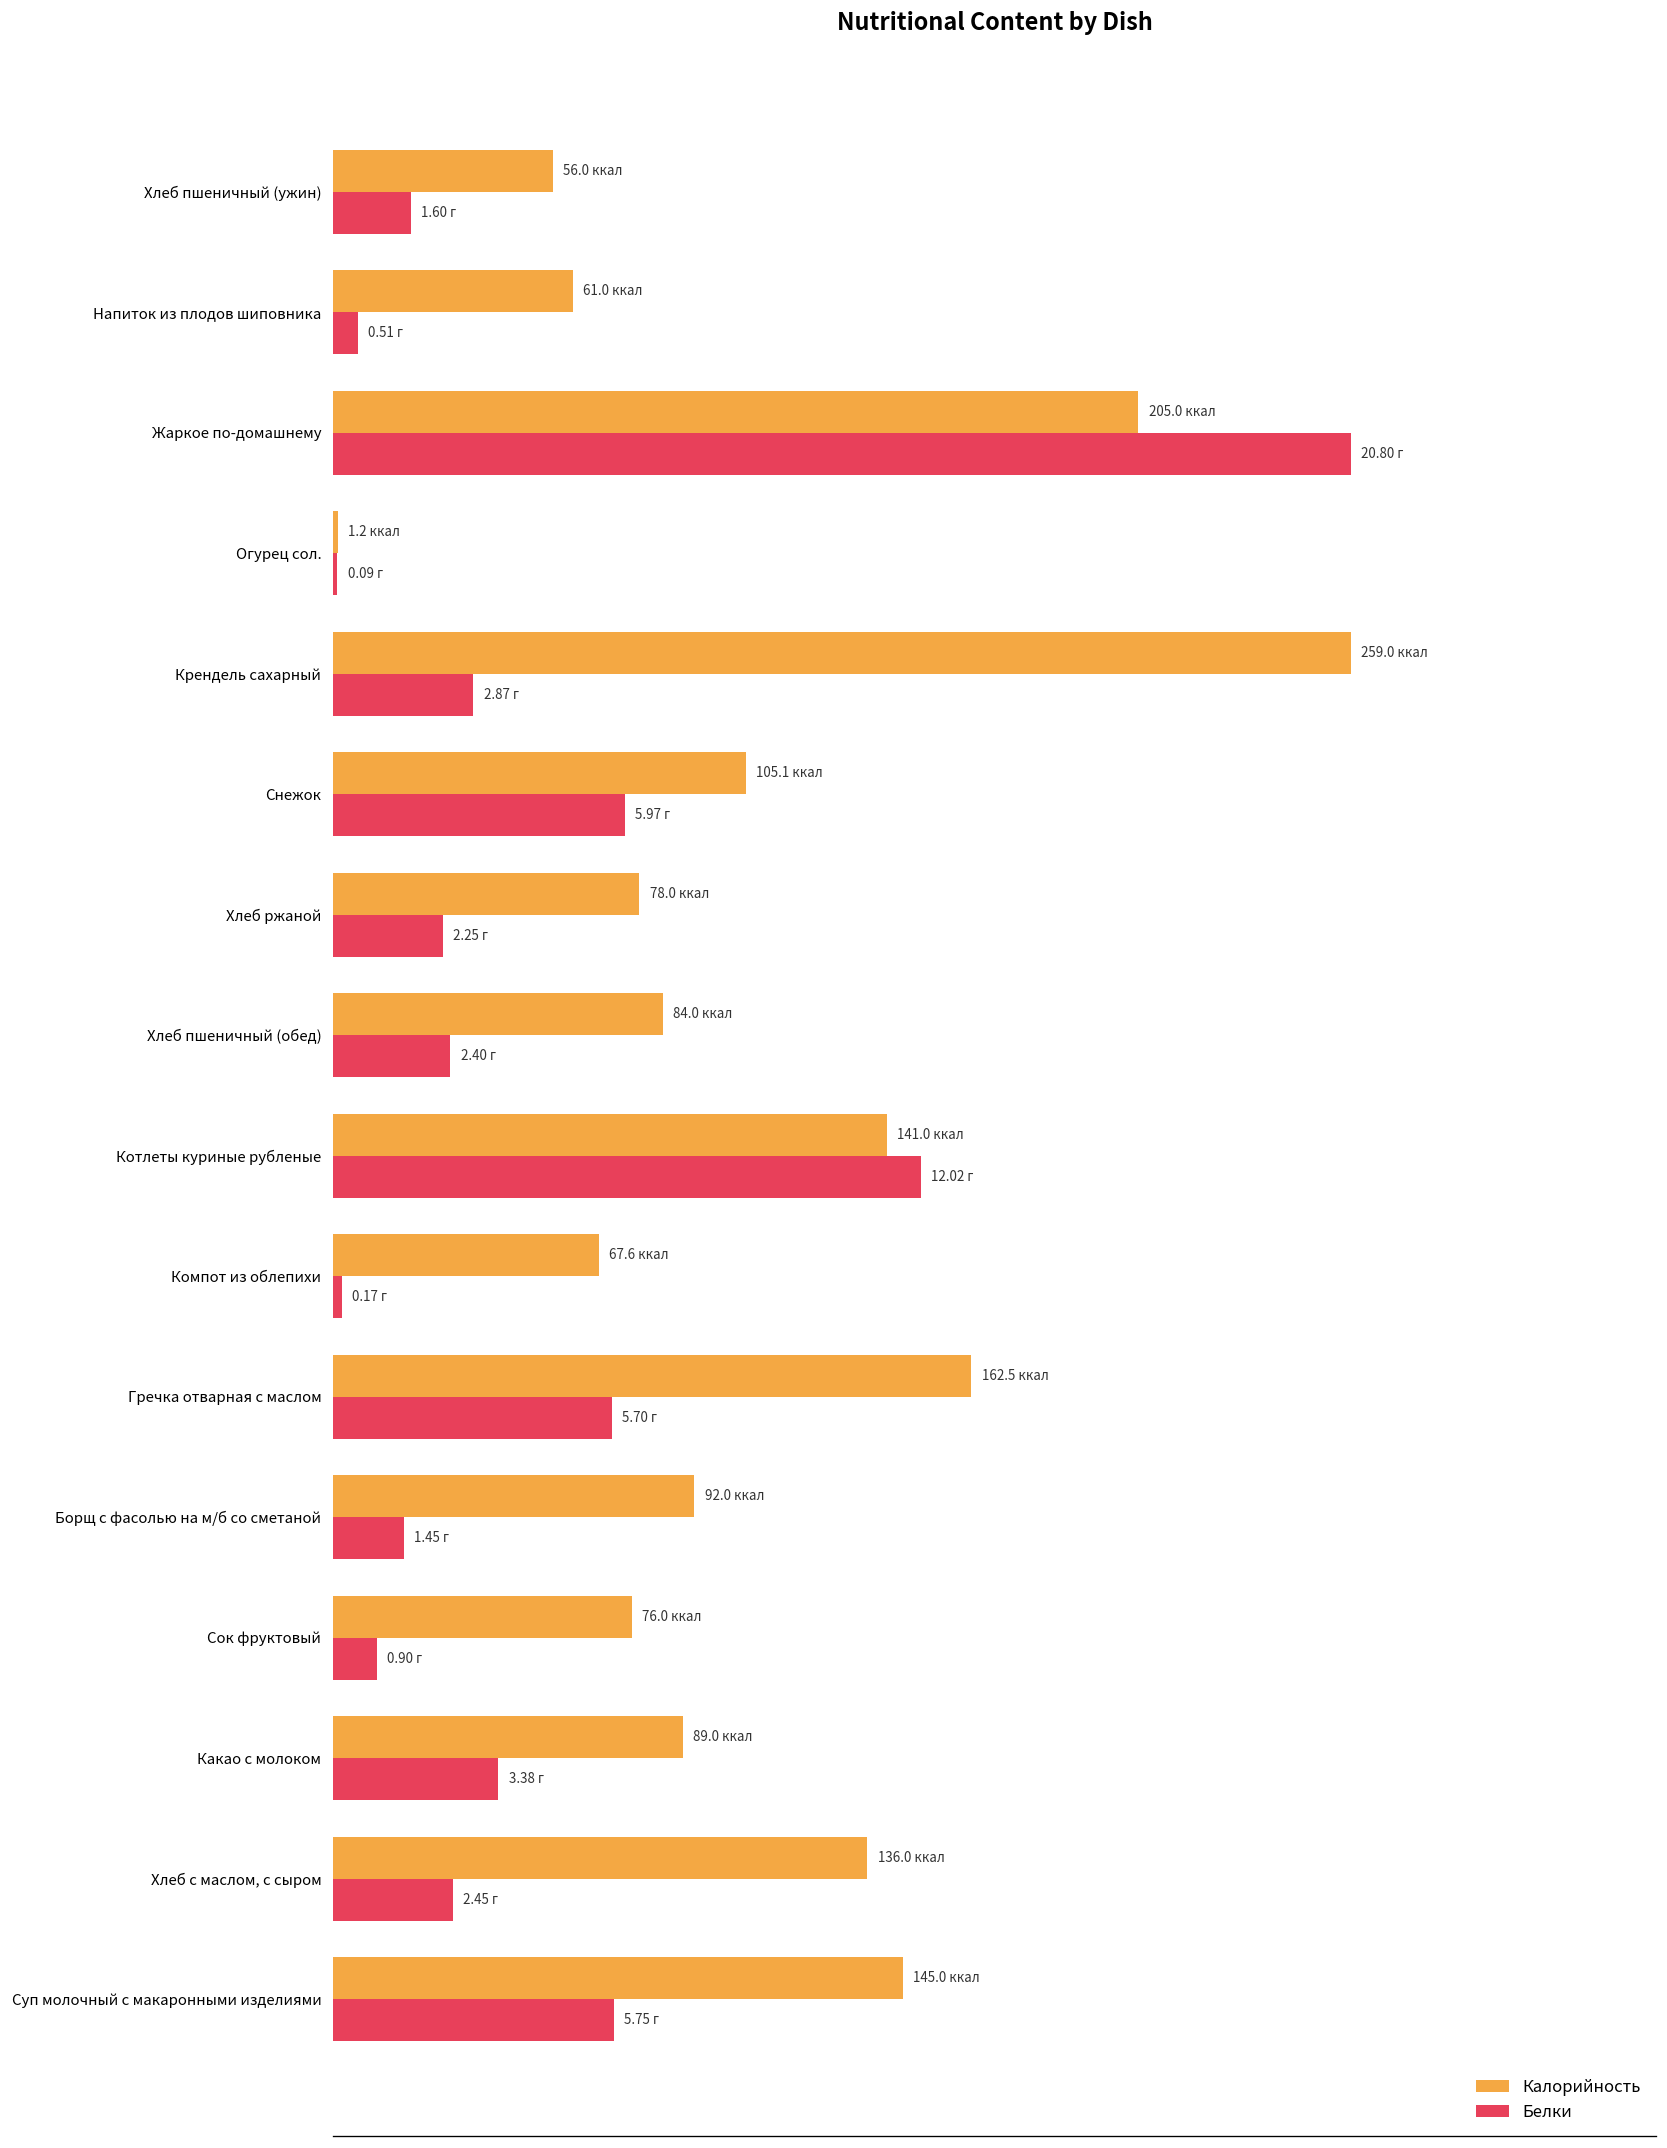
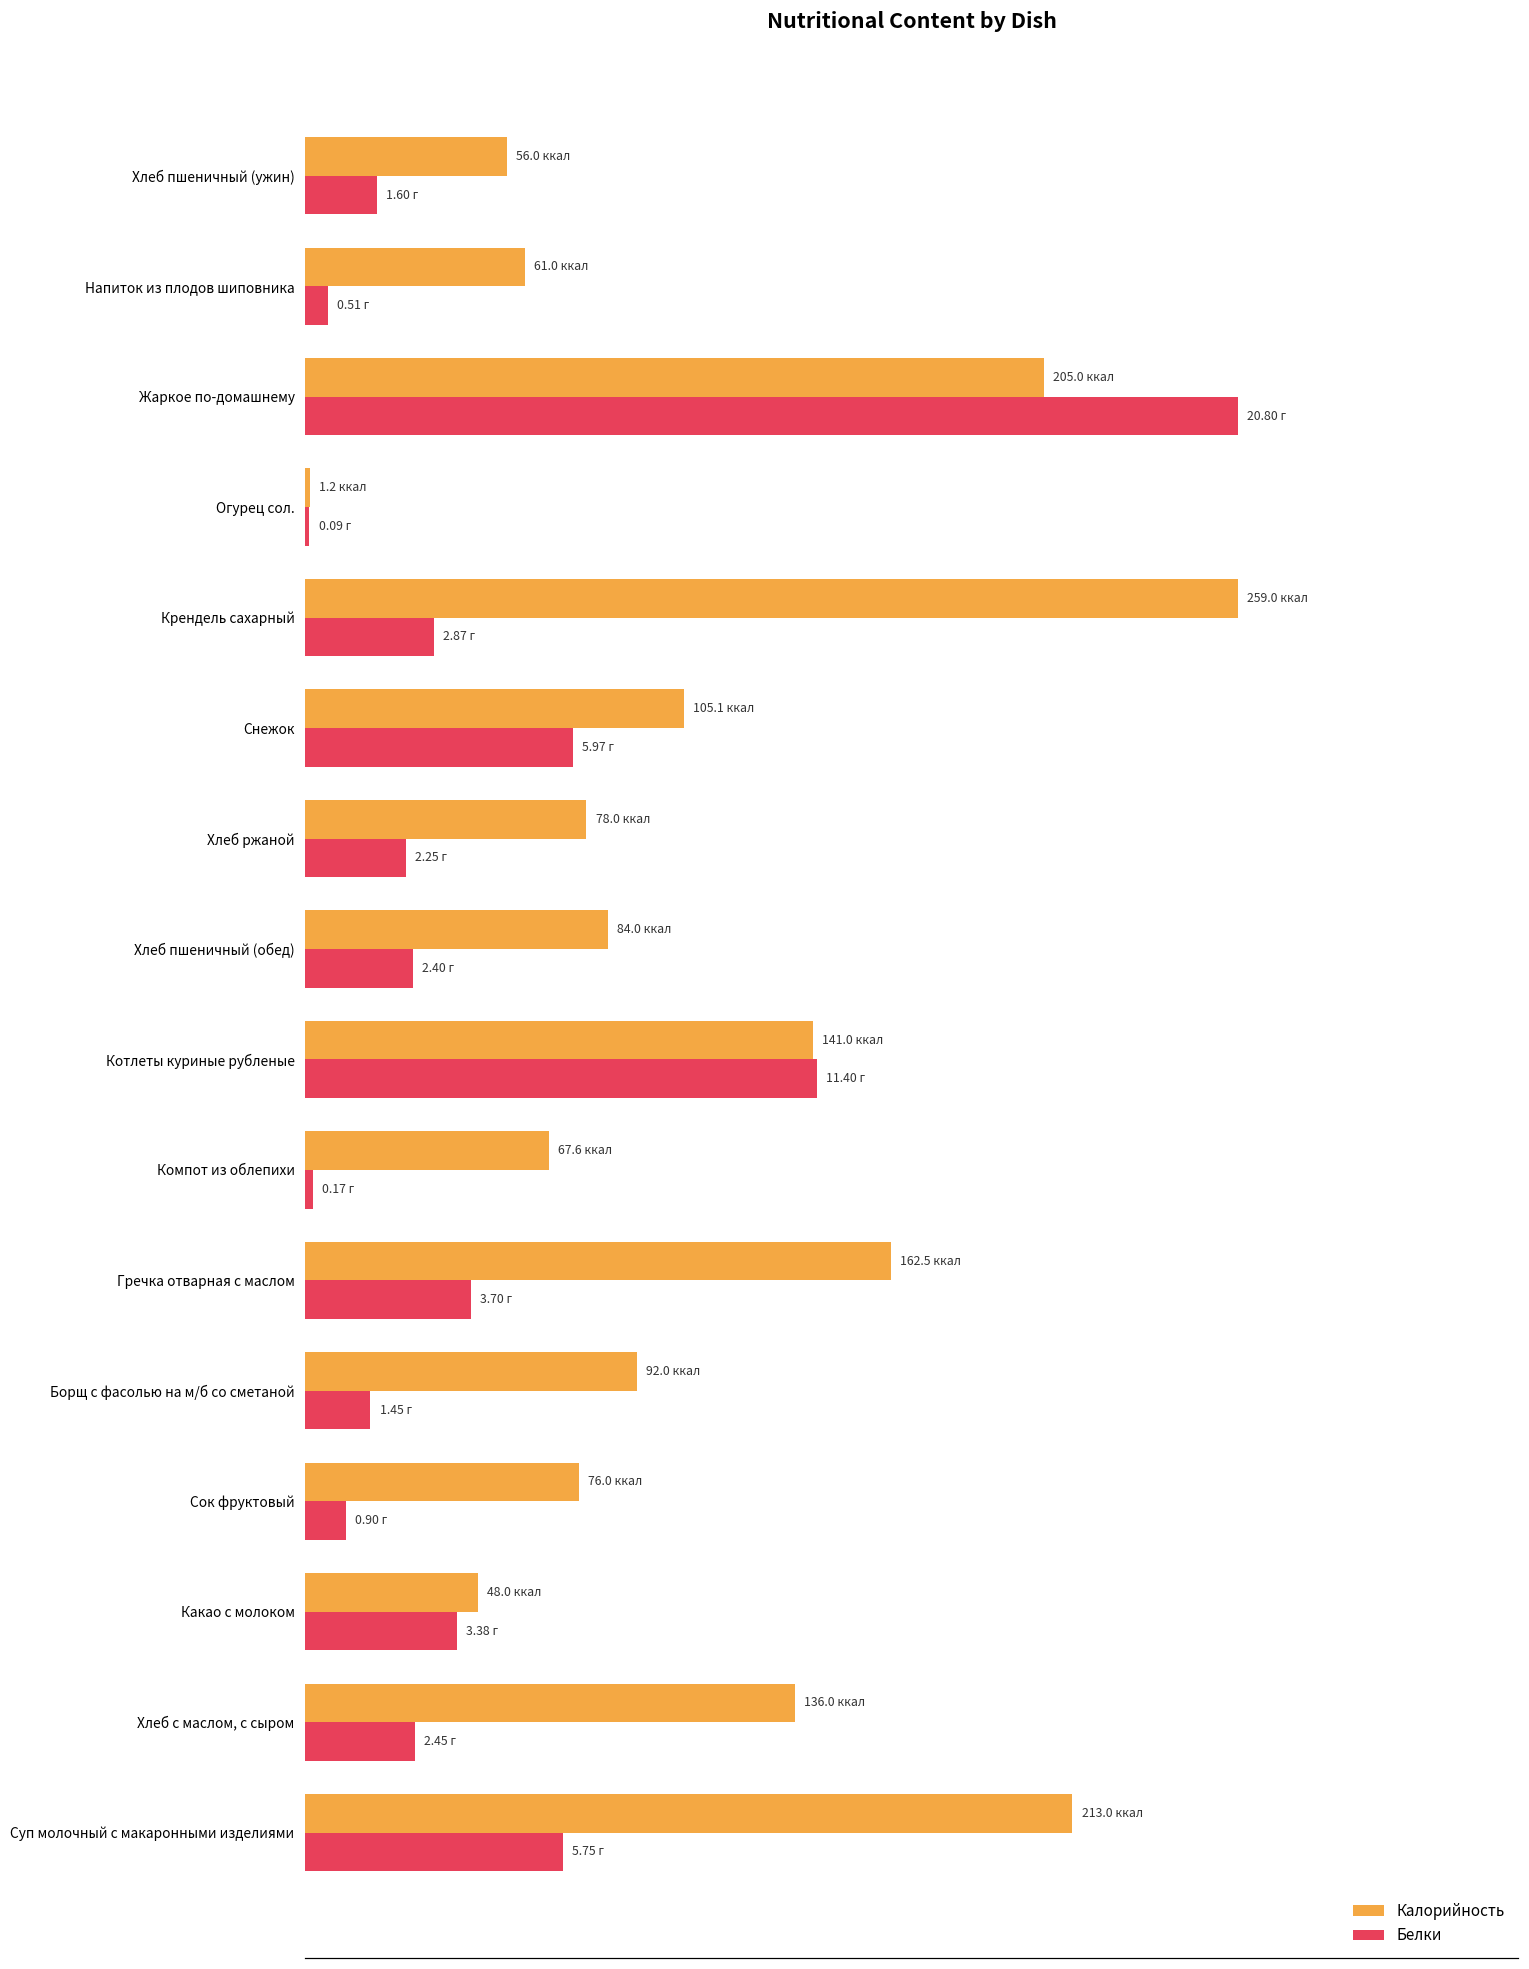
Белки, Котлеты куриные рубленые: 12.02 -> 11.40
Белки, Гречка отварная с маслом: 5.70 -> 3.70
Калорийность, Какао с молоком: 89.0 -> 48.0
Калорийность, Суп молочный с макаронными изделиями: 145.0 -> 213.0
